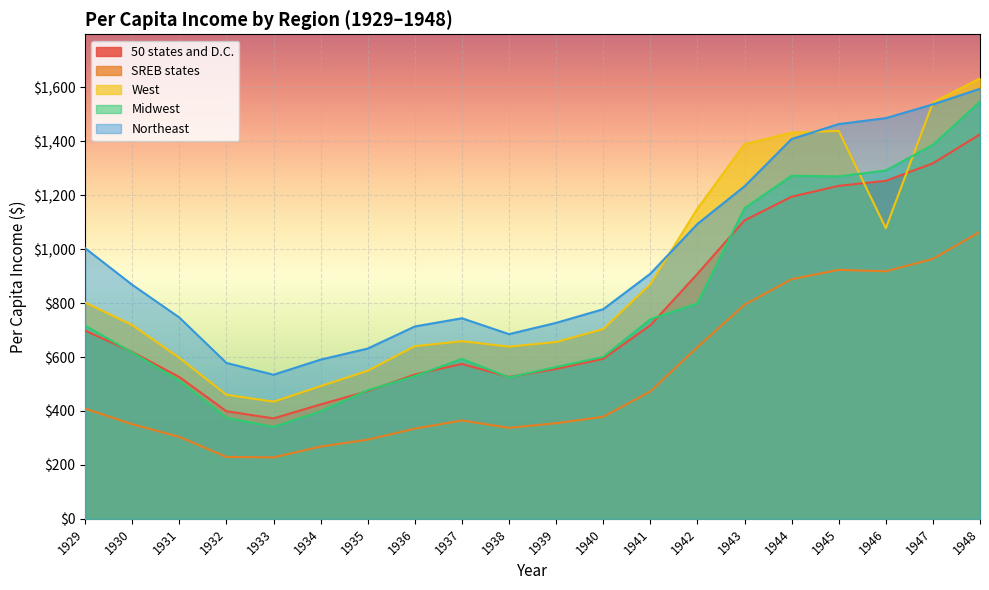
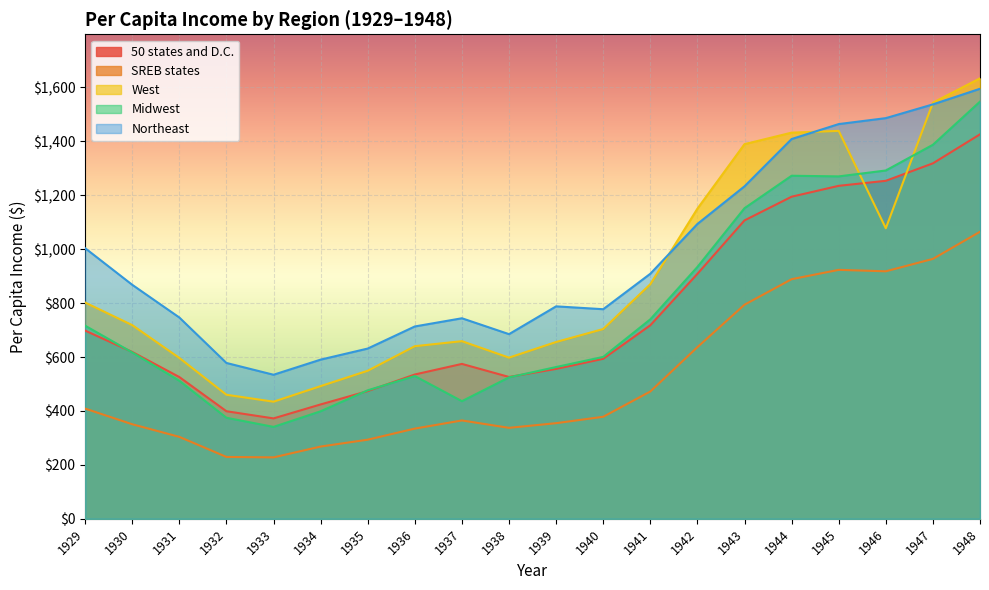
Midwest, 1937: $590 -> $440
West, 1938: $640 -> $600
Northeast, 1939: $730 -> $790
Midwest, 1942: $800 -> $930
